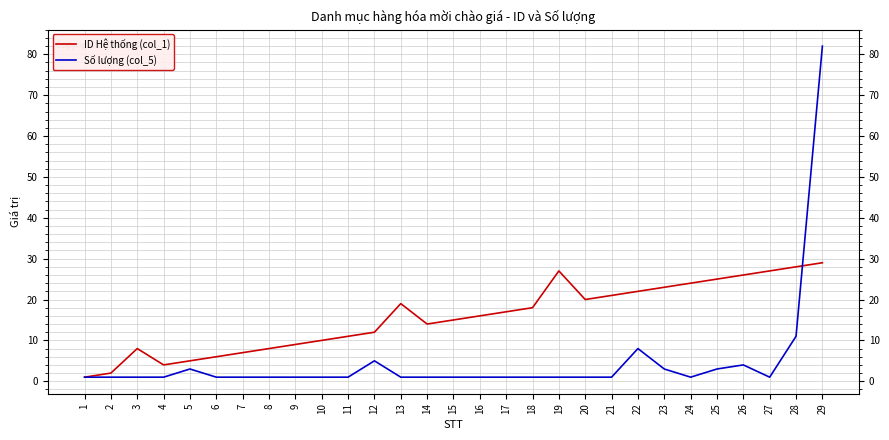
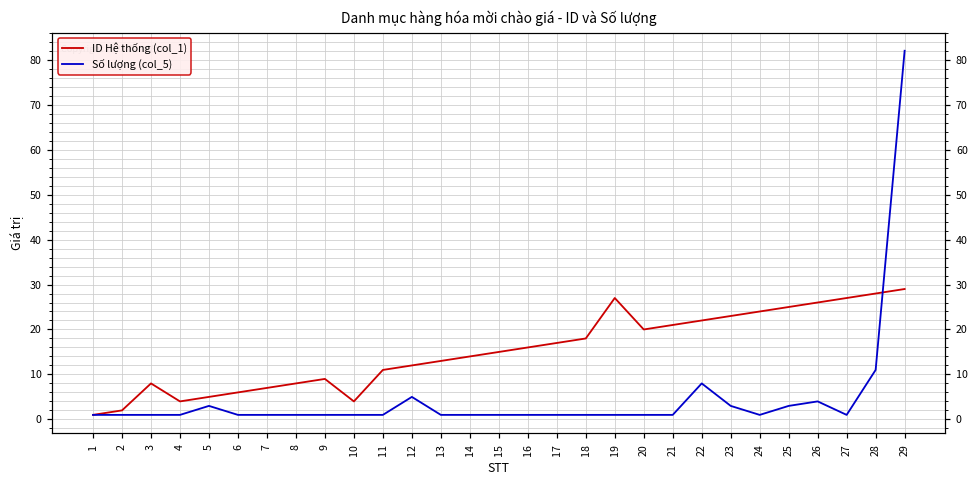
ID Hệ thống (col_1), 10: 10 -> 4
ID Hệ thống (col_1), 13: 19 -> 13
